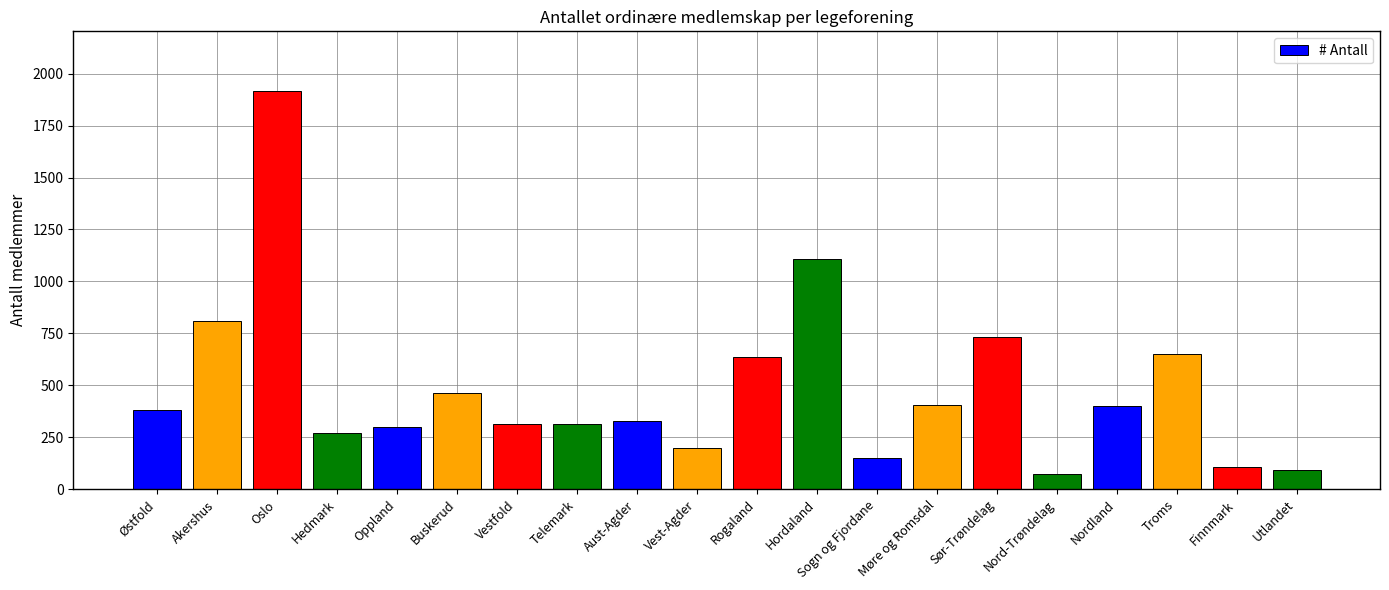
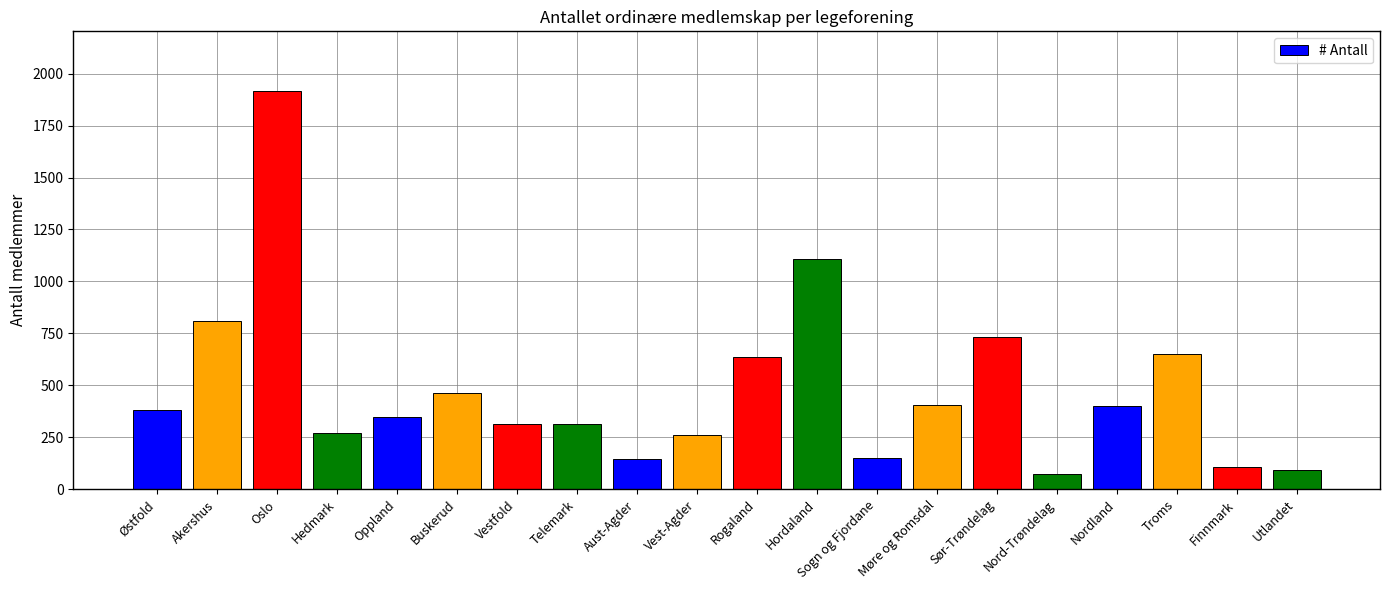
Oppland: 300 -> 350
Aust-Agder: 330 -> 150
Vest-Agder: 200 -> 260
